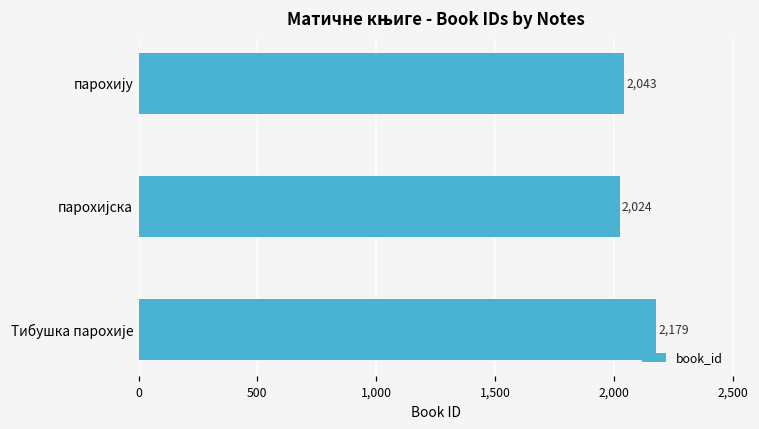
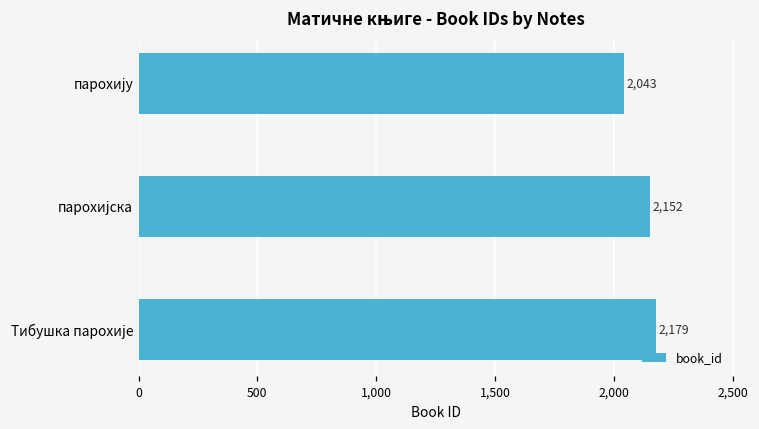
парохијска: 2,024 -> 2,152
